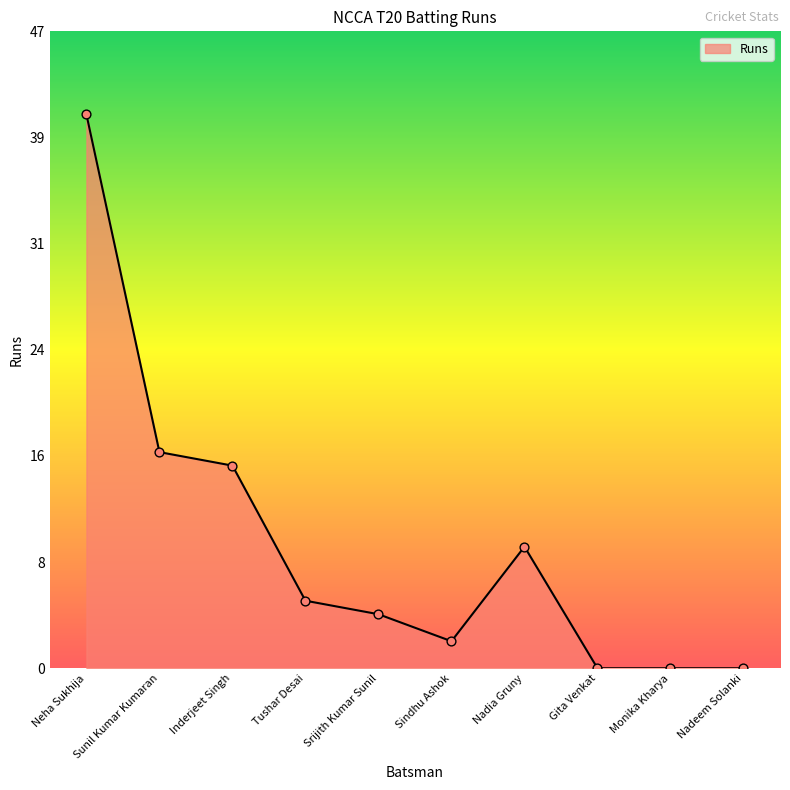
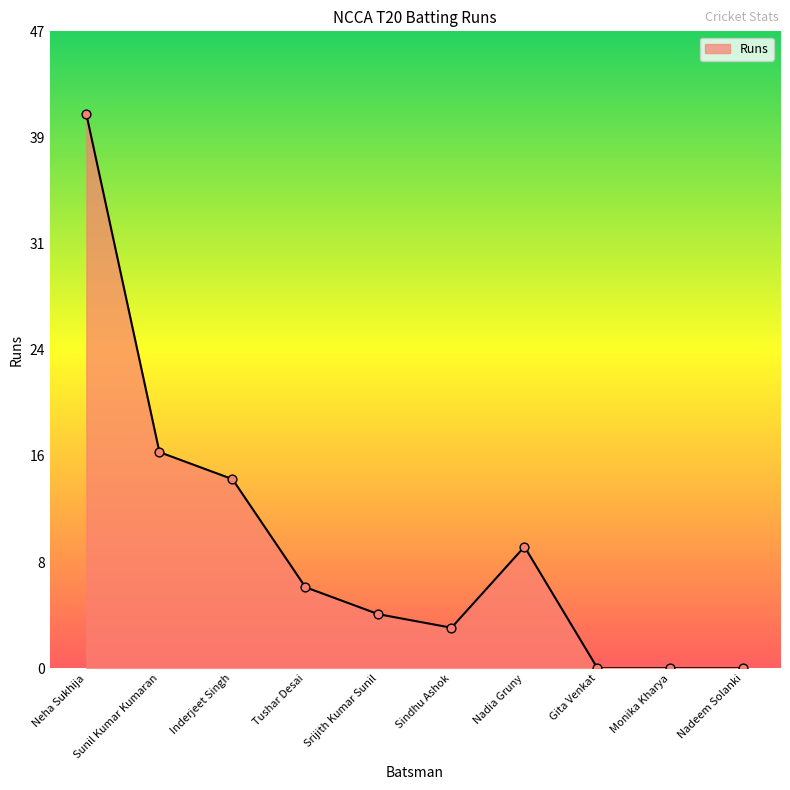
Inderjeet Singh: 15 -> 14
Tushar Desai: 5 -> 6
Sindhu Ashok: 2 -> 3
